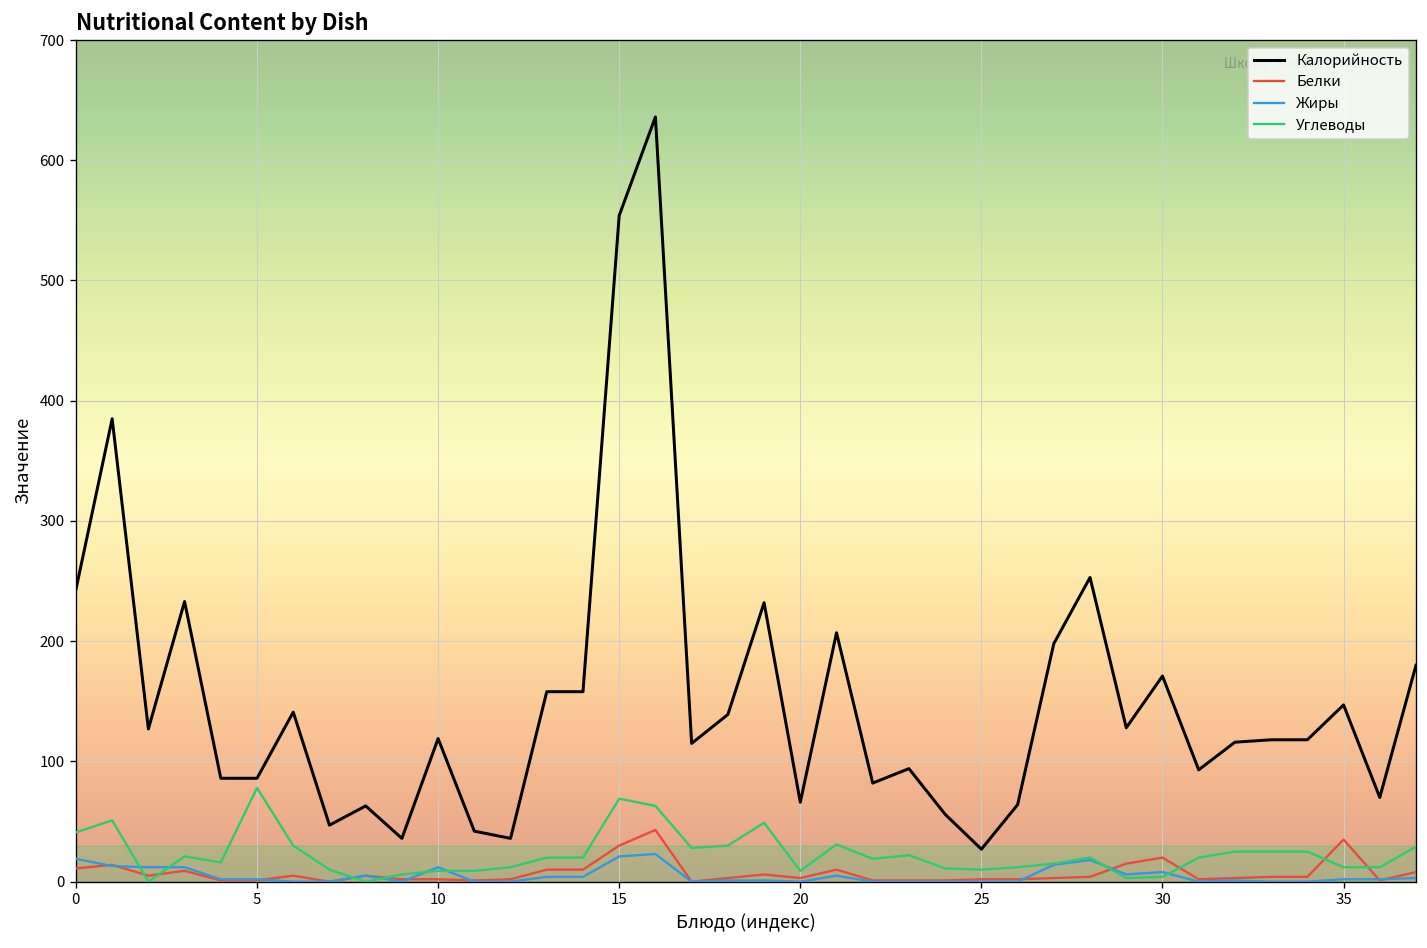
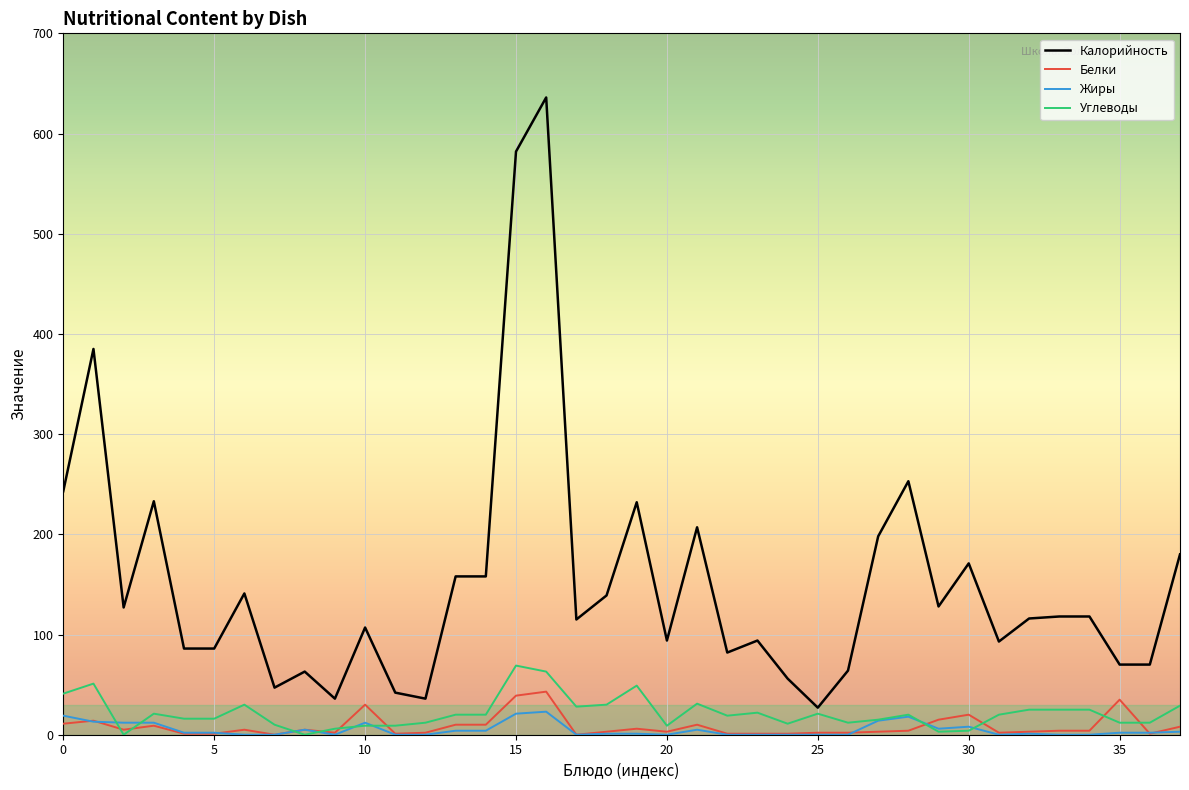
Углеводы, 5: 78 -> 16
Калорийность, 10: 119 -> 107
Белки, 10: 2 -> 30
Калорийность, 15: 554 -> 582
Белки, 15: 30 -> 39
Калорийность, 20: 66 -> 94
Углеводы, 25: 10 -> 21
Калорийность, 35: 147 -> 70
